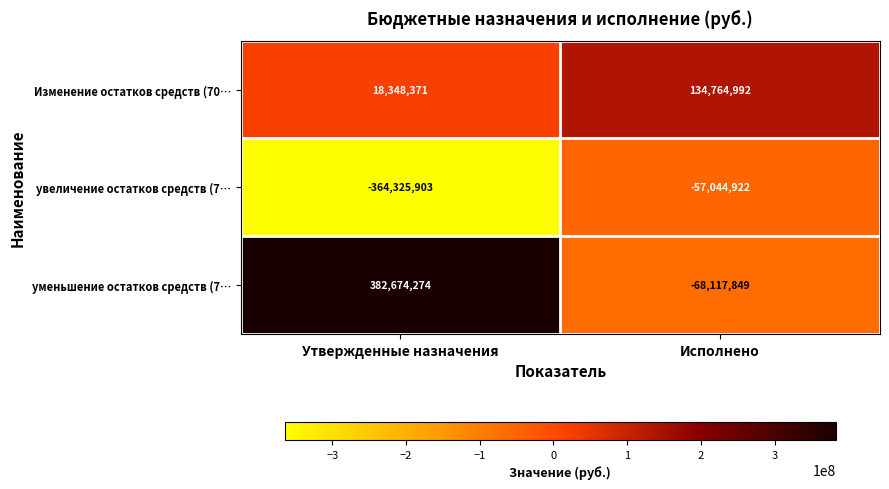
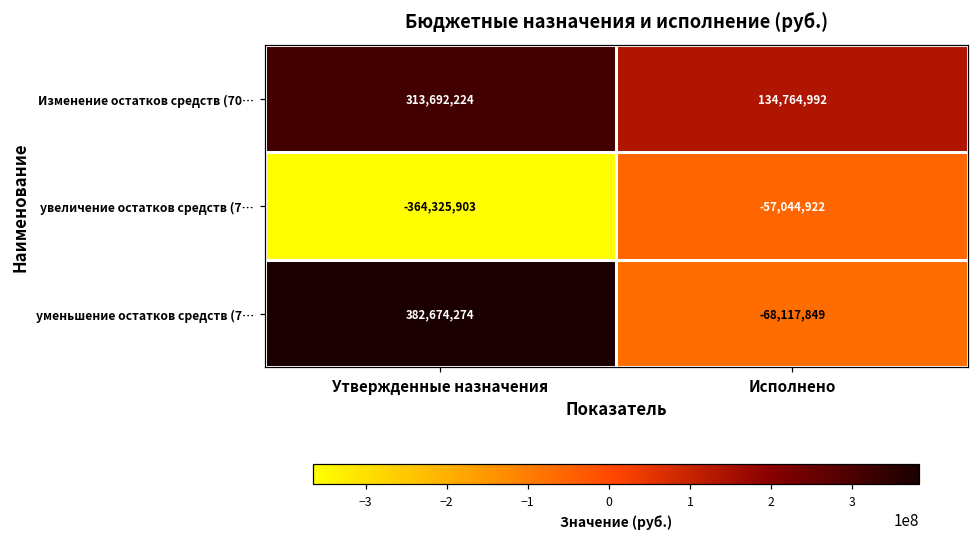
Изменение остатков средств (70…, Утвержденные назначения: 18,348,371 -> 313,692,224
